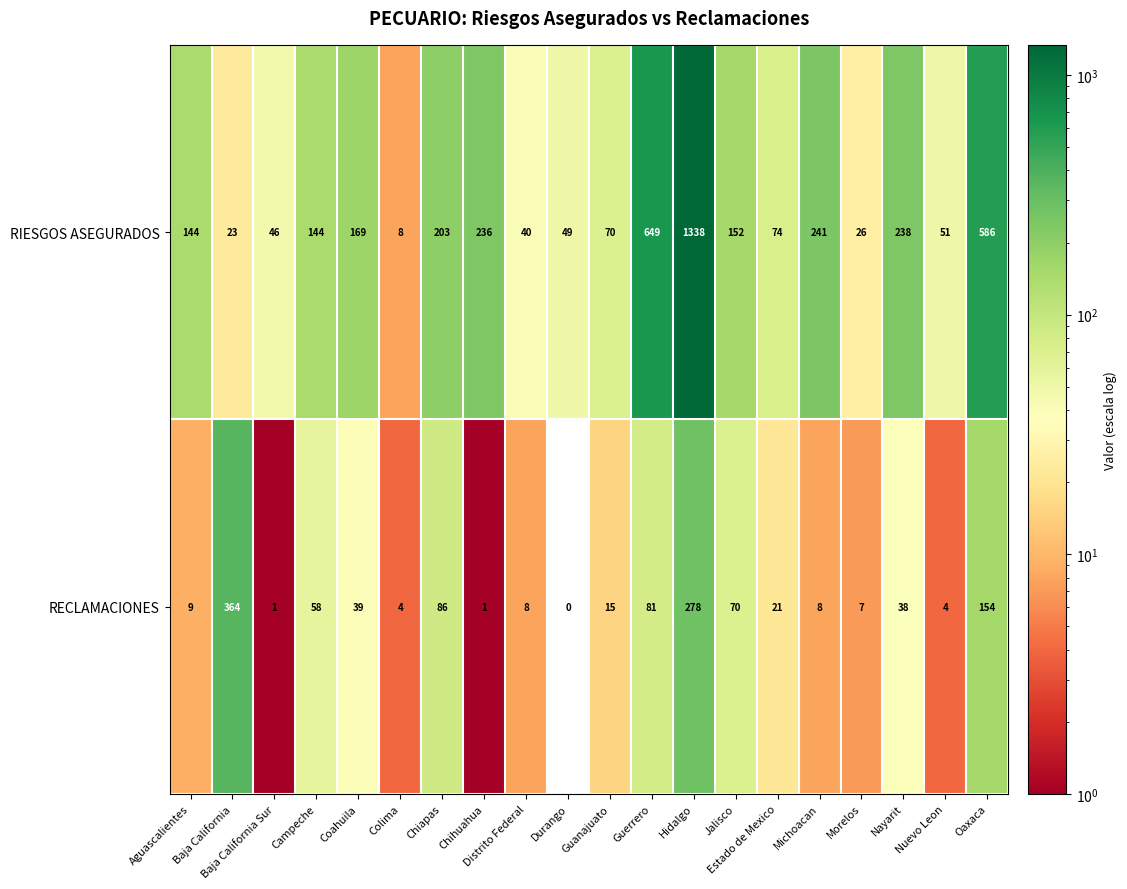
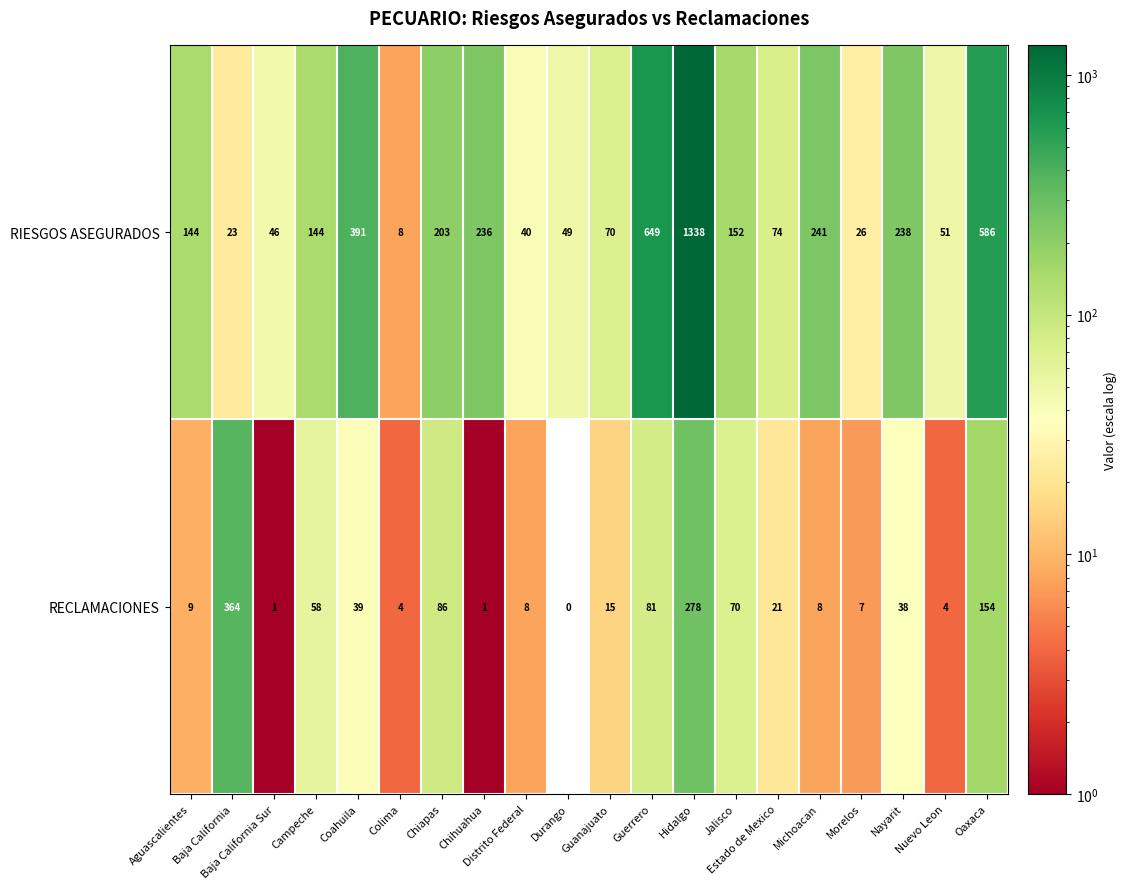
RIESGOS ASEGURADOS, Coahuila: 169 -> 391
